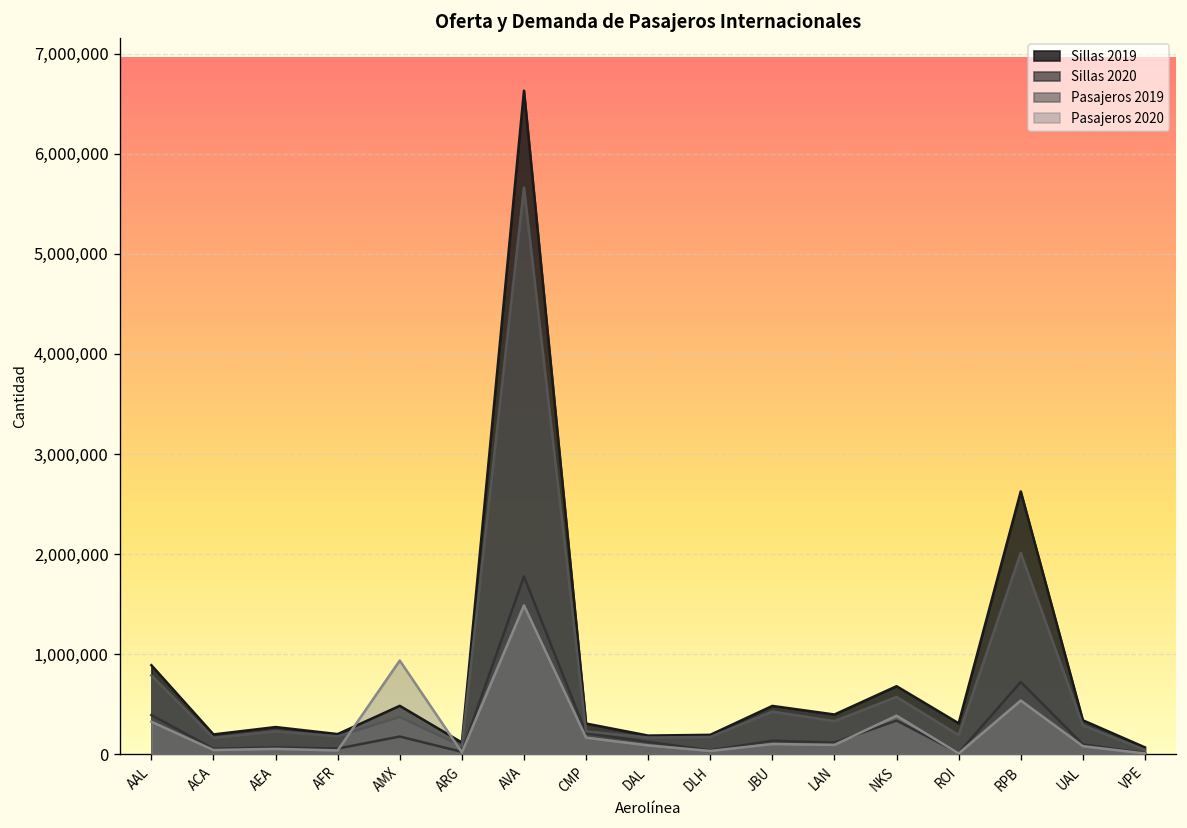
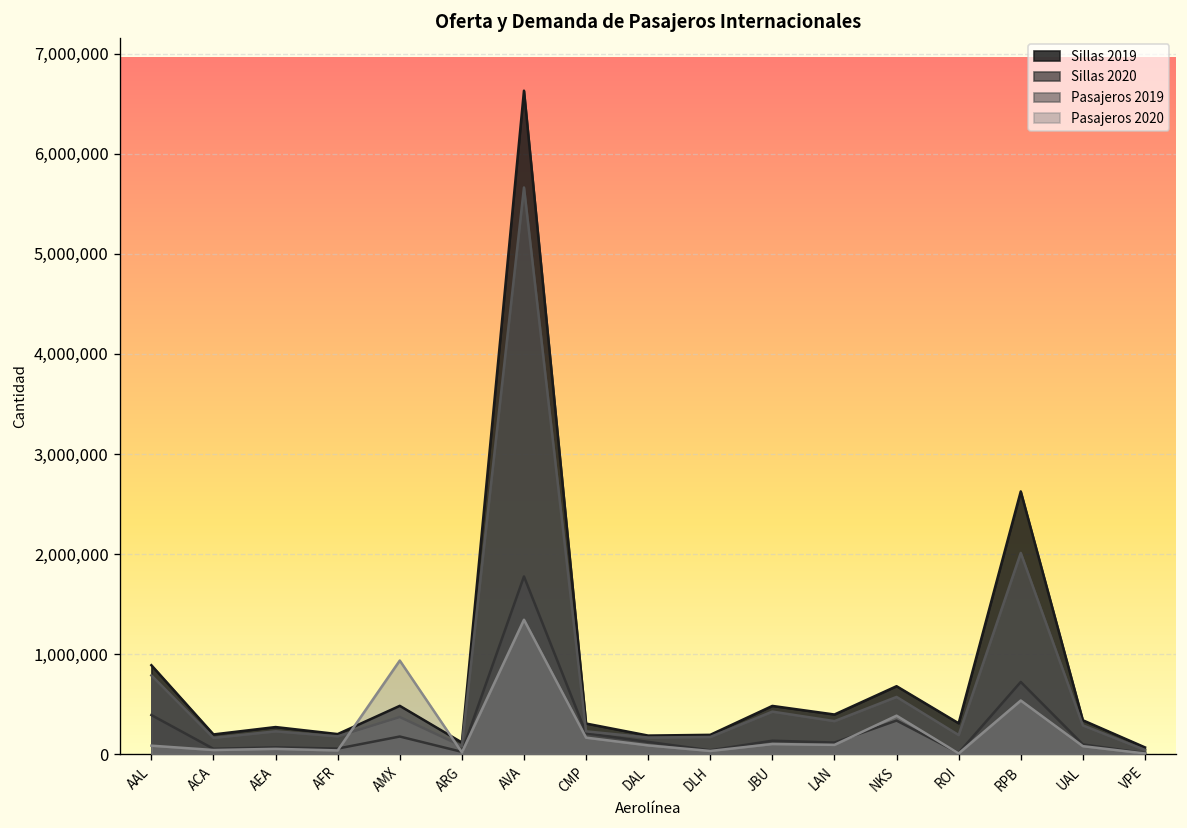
Pasajeros 2020, AAL: 300,000 -> 100,000
Pasajeros 2020, AVA: 1,500,000 -> 1,300,000
